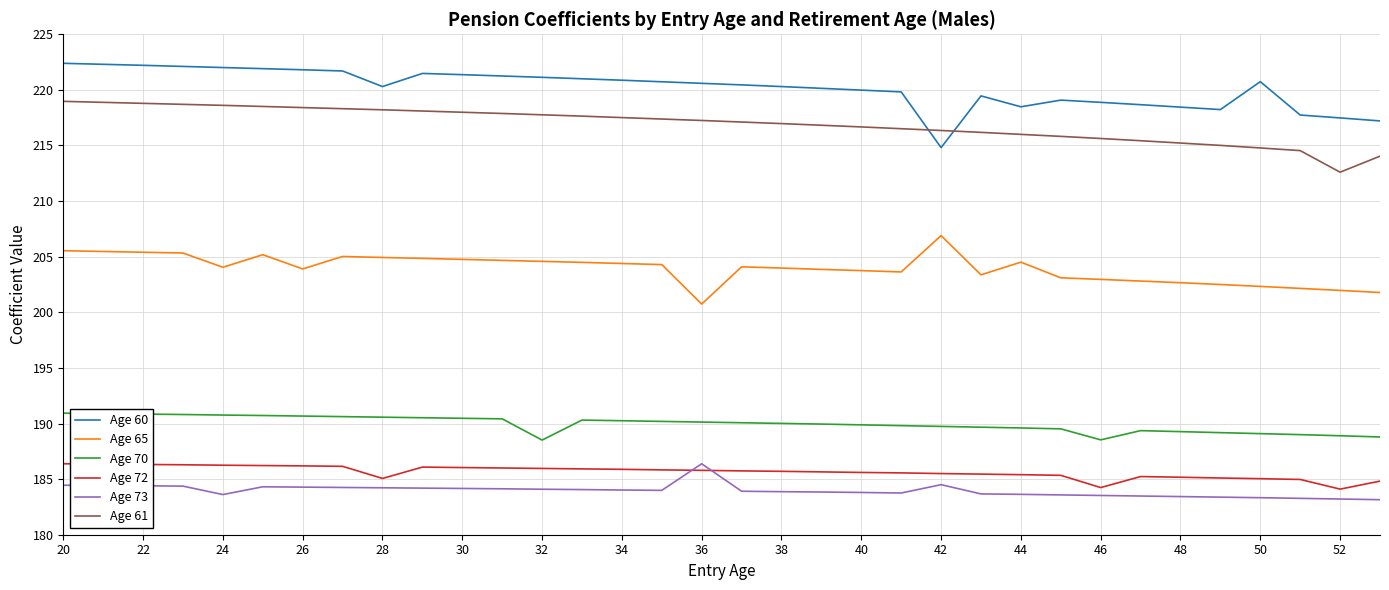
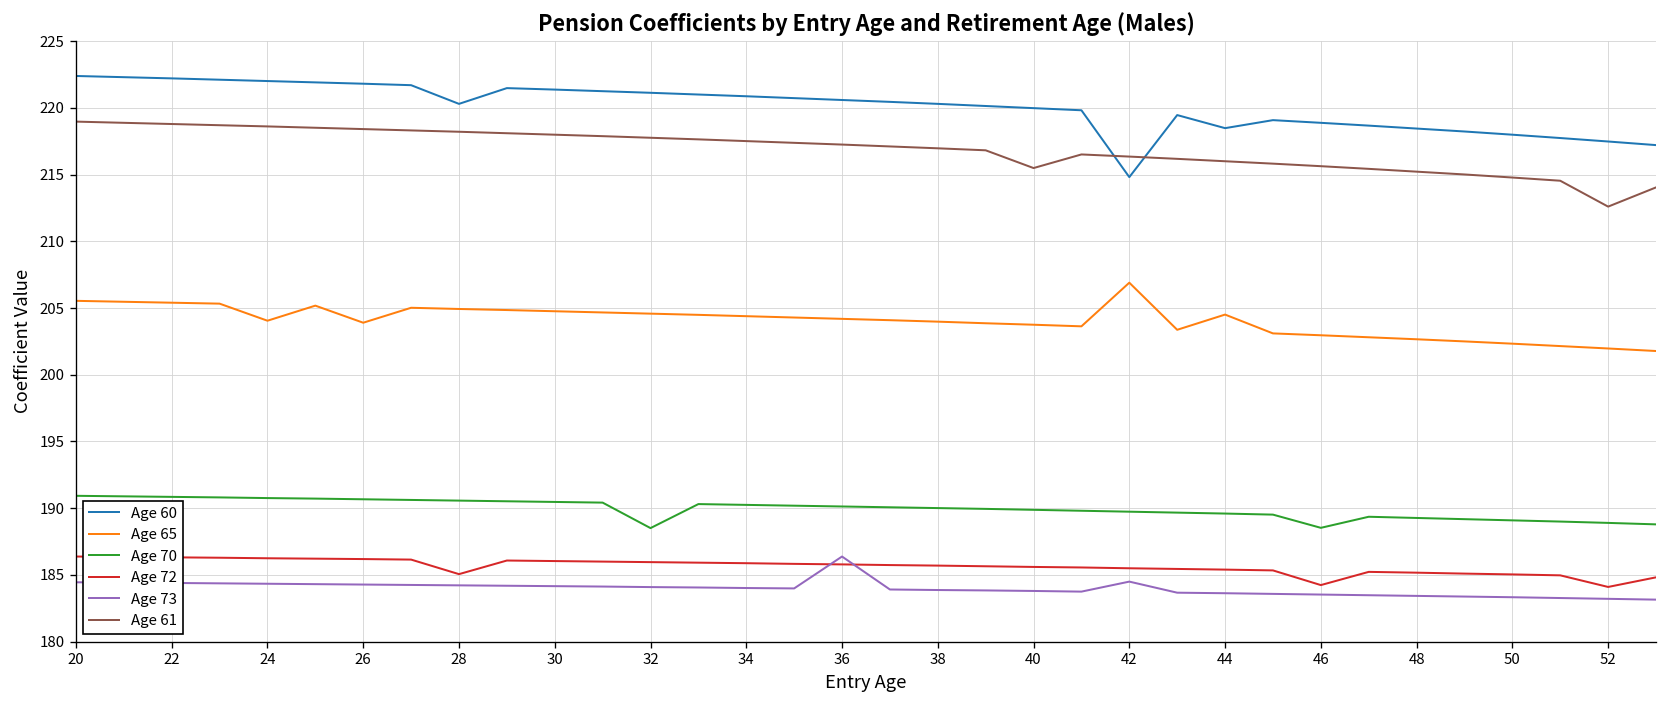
Age 73, 24: 183.6 -> 184.3
Age 65, 36: 200.7 -> 204.2
Age 61, 40: 216.7 -> 215.5
Age 60, 50: 220.7 -> 218.0
